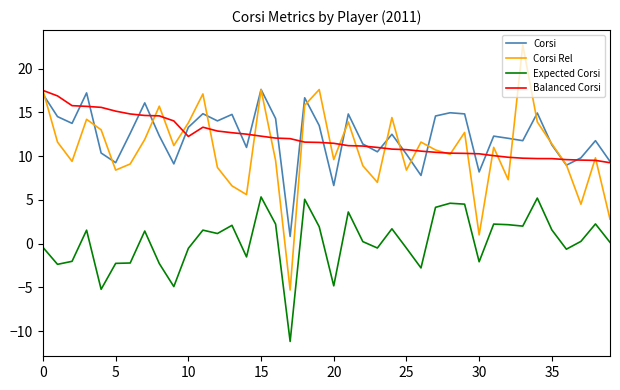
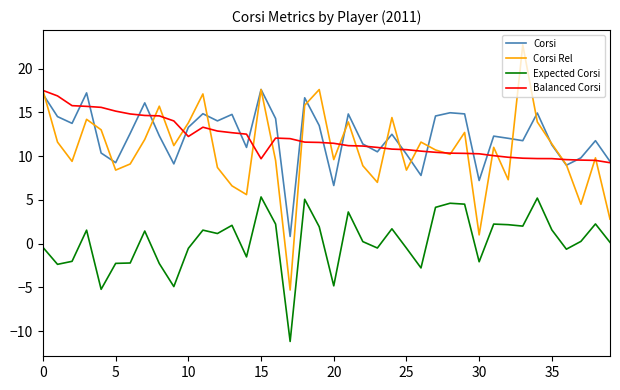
Balanced Corsi, 15: 12 -> 10
Corsi, 30: 8 -> 7
